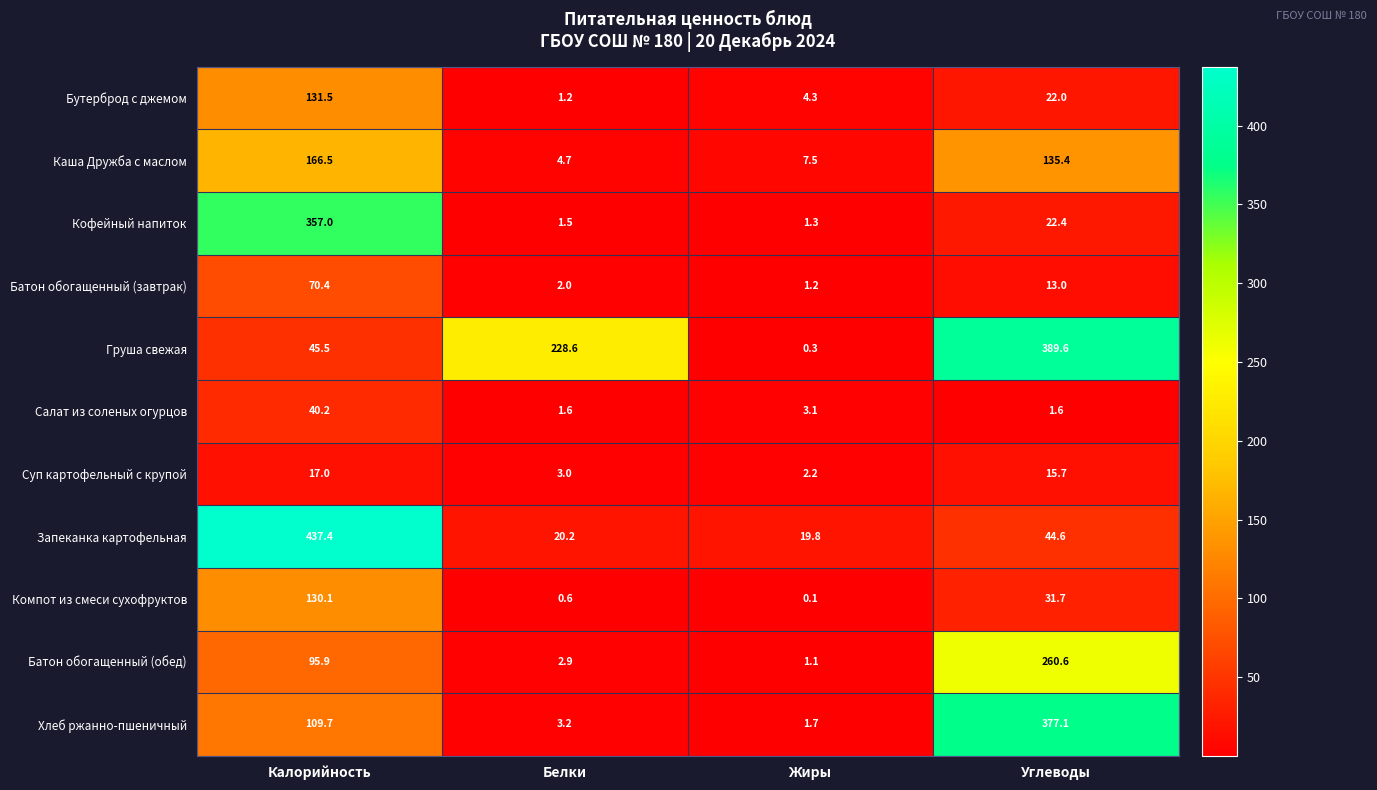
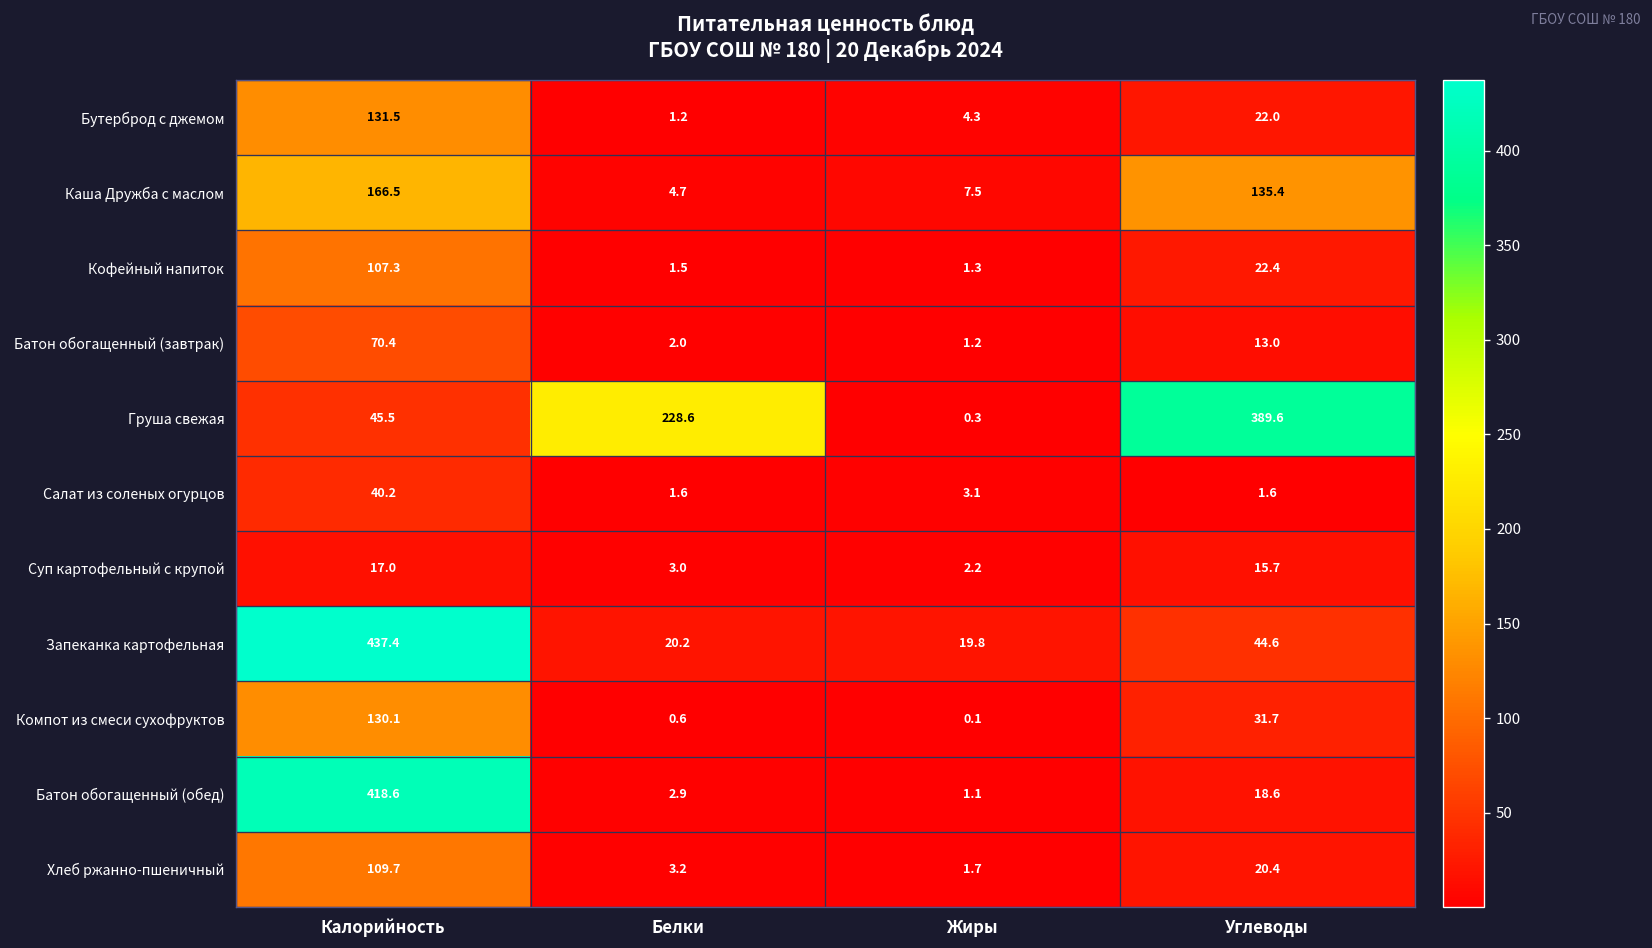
Кофейный напиток, Калорийность: 357.0 -> 107.3
Батон обогащенный (обед), Калорийность: 95.9 -> 418.6
Батон обогащенный (обед), Углеводы: 260.6 -> 18.6
Хлеб ржанно-пшеничный, Углеводы: 377.1 -> 20.4
